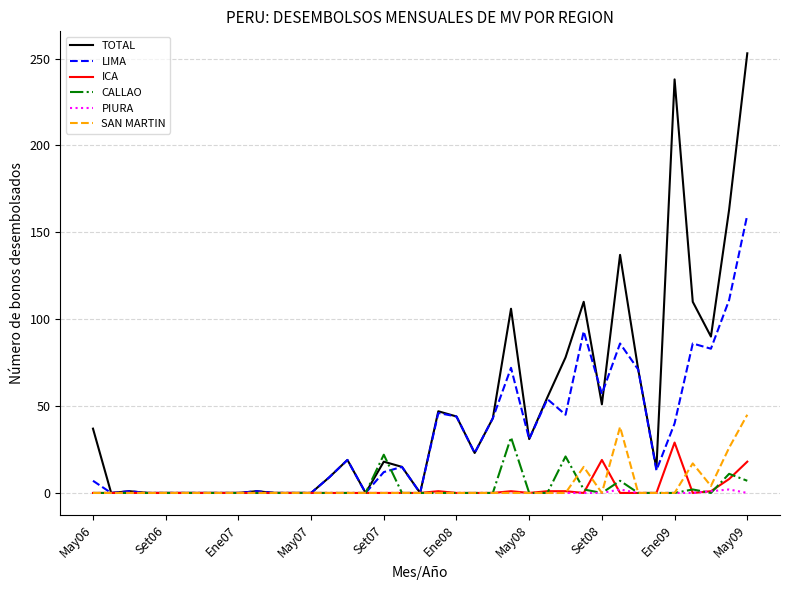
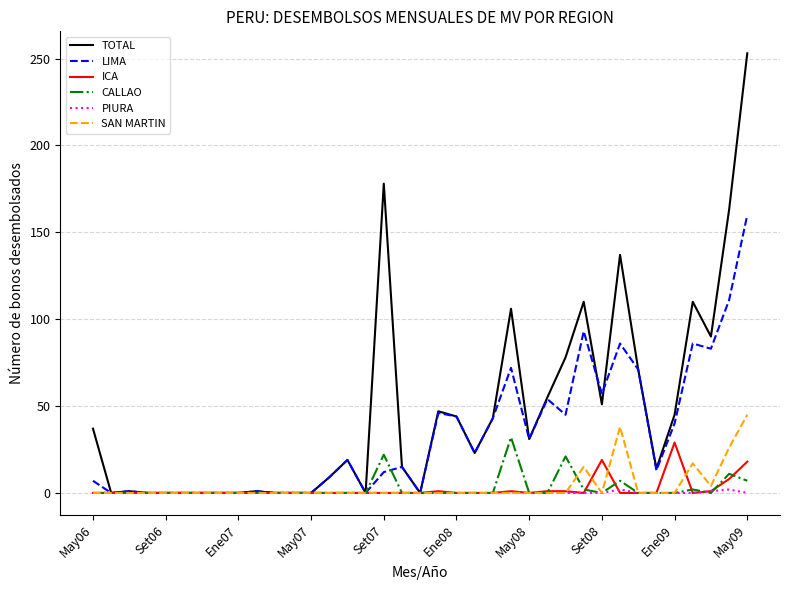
TOTAL, Set07: 18 -> 178
TOTAL, Ene09: 238 -> 45
